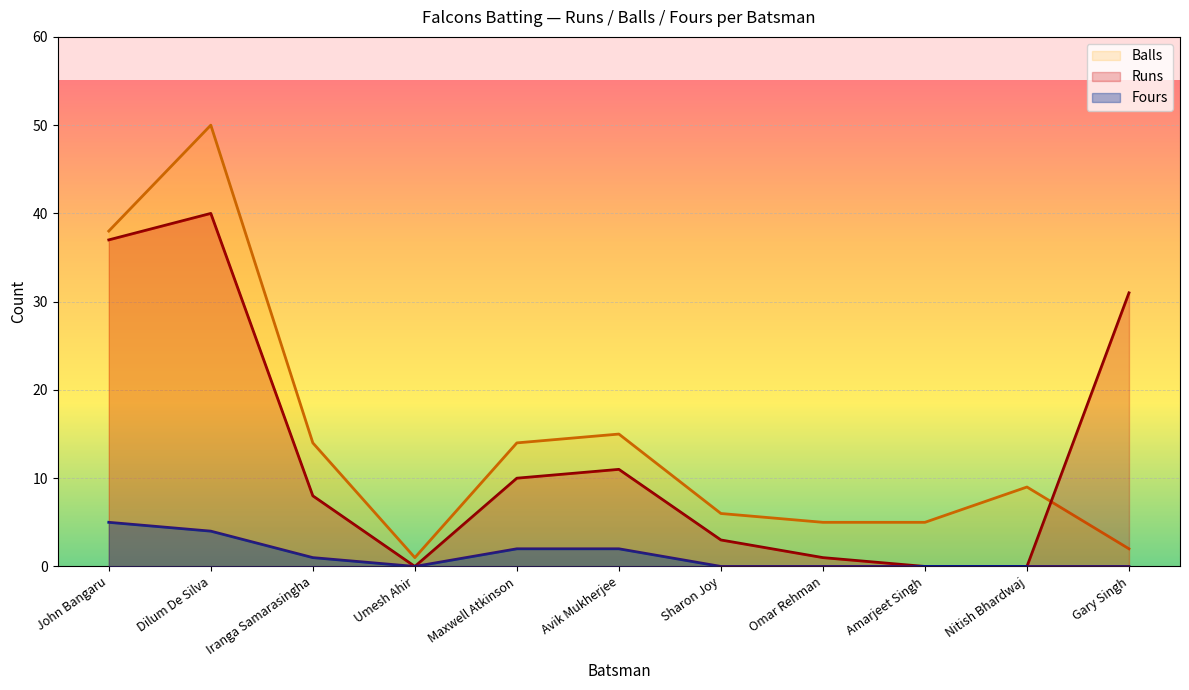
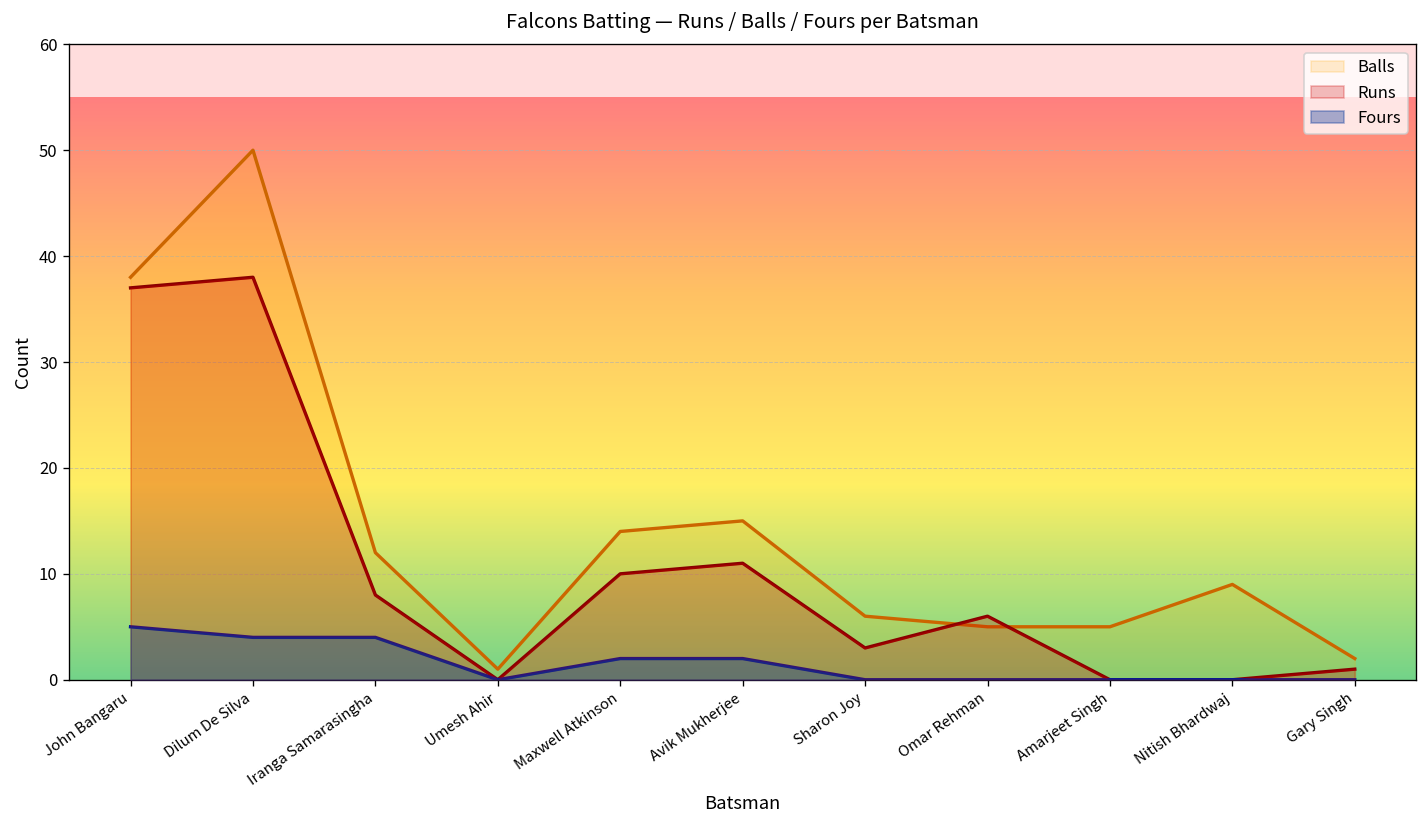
Runs, Dilum De Silva: 40 -> 38
Balls, Iranga Samarasingha: 14 -> 12
Fours, Iranga Samarasingha: 1 -> 4
Runs, Omar Rehman: 1 -> 6
Runs, Gary Singh: 31 -> 1
